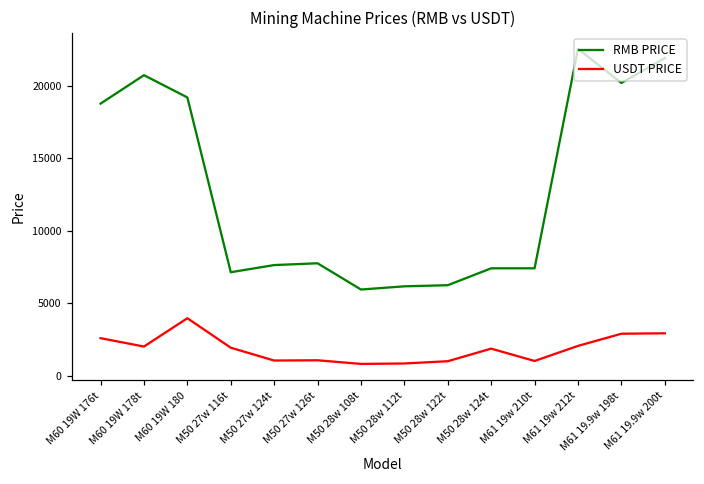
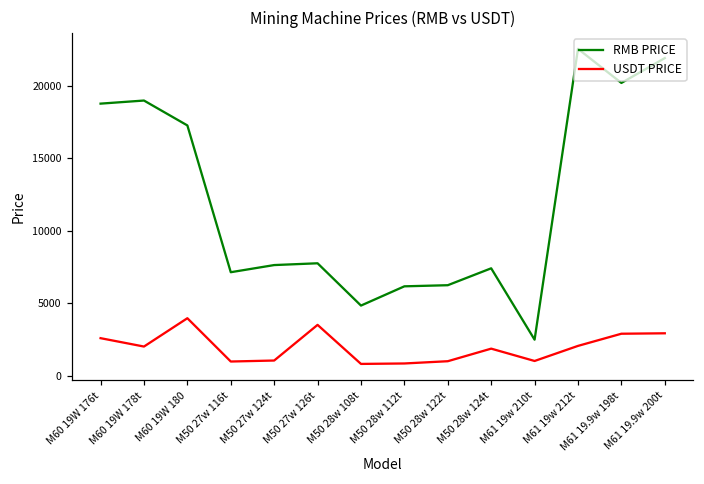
RMB PRICE, M60 19W 178t: 20700 -> 19000
RMB PRICE, M60 19W 180: 19200 -> 17300
USDT PRICE, M50 27w 116t: 1900 -> 1000
USDT PRICE, M50 27w 126t: 1100 -> 3500
RMB PRICE, M50 28w 108t: 5900 -> 4800
RMB PRICE, M61 19w 210t: 7400 -> 2500
